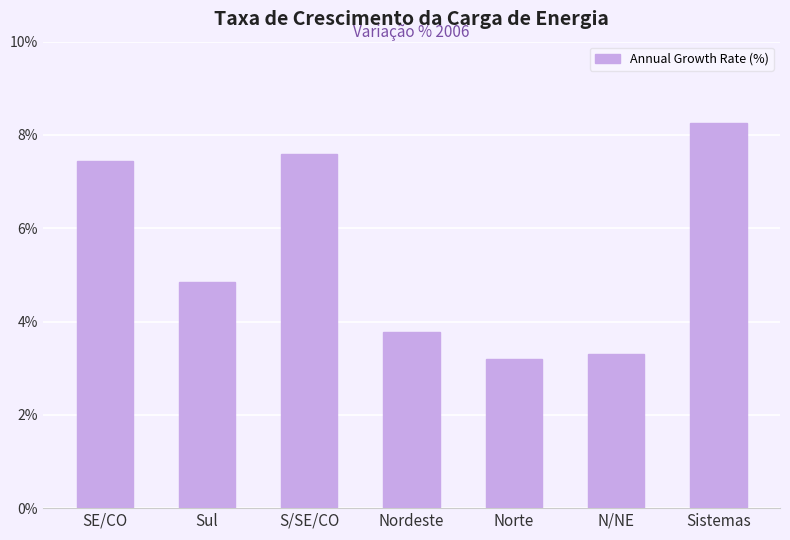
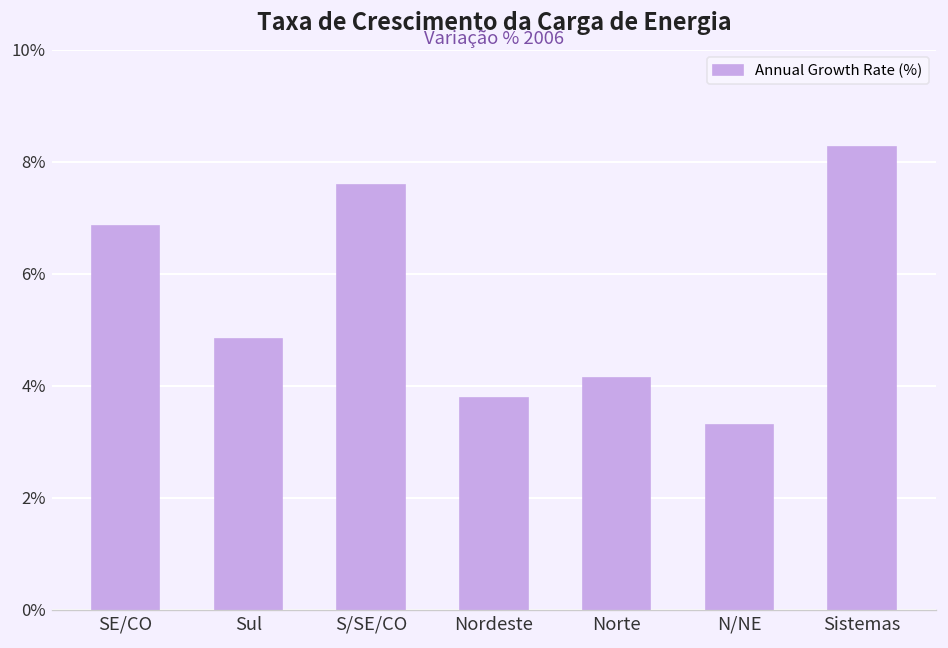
SE/CO: 7.4% -> 6.8%
Norte: 3.2% -> 4.1%
